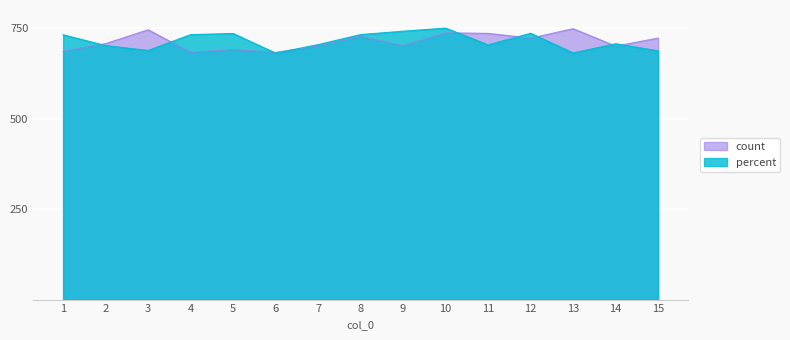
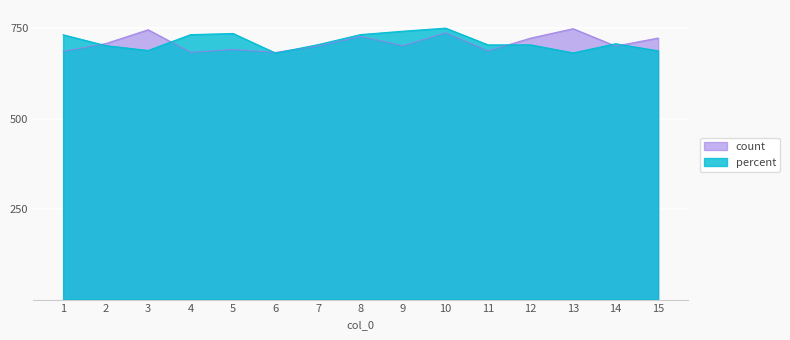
count, 11: 740 -> 690
percent, 12: 740 -> 700
